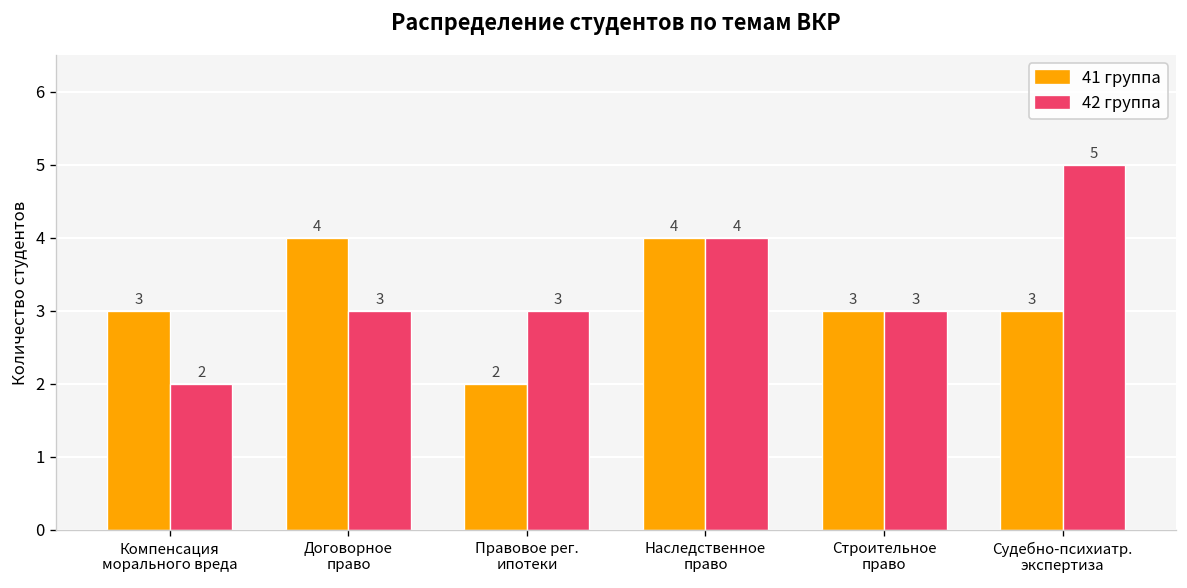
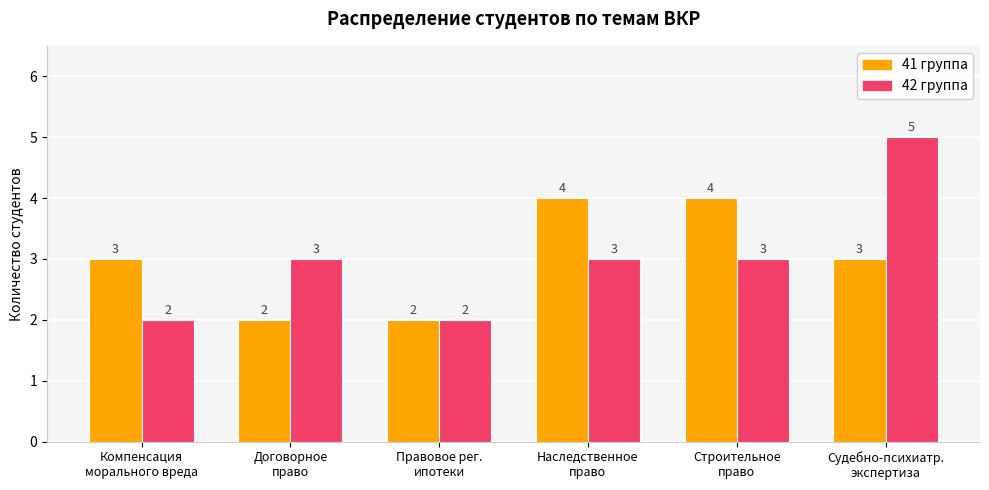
41 группа, Договорное право: 4 -> 2
42 группа, Правовое рег. ипотеки: 3 -> 2
42 группа, Наследственное право: 4 -> 3
41 группа, Строительное право: 3 -> 4
